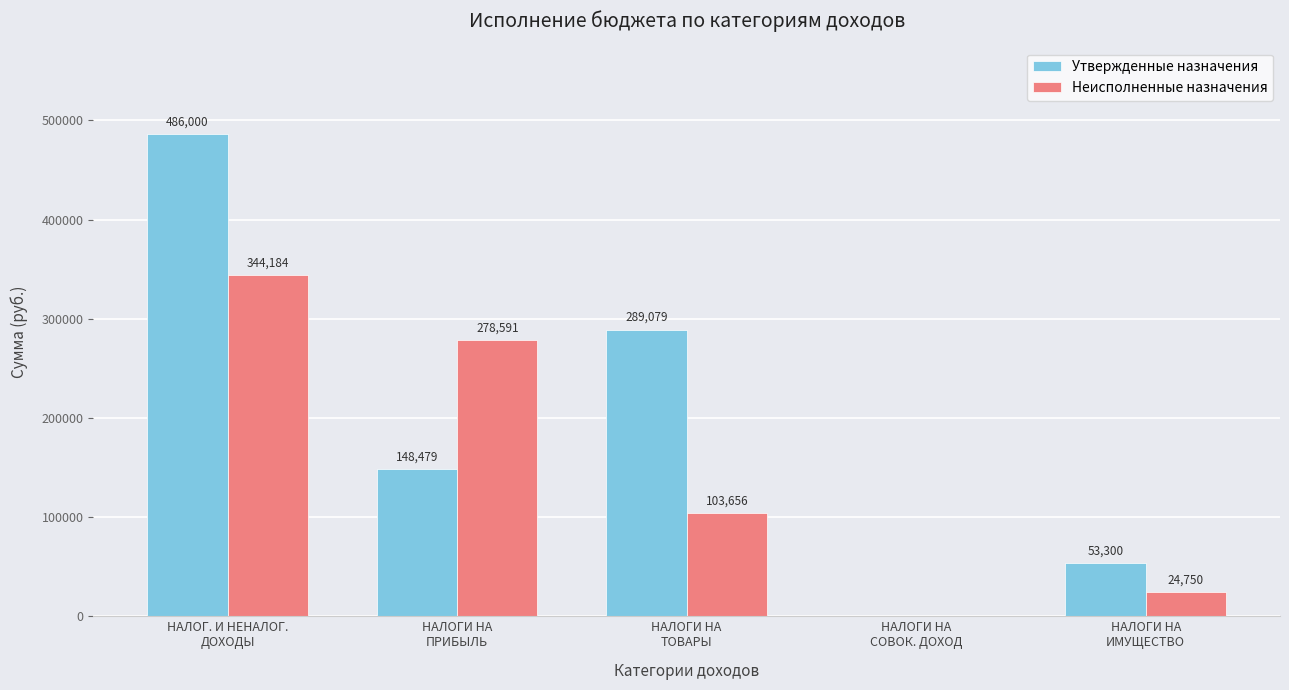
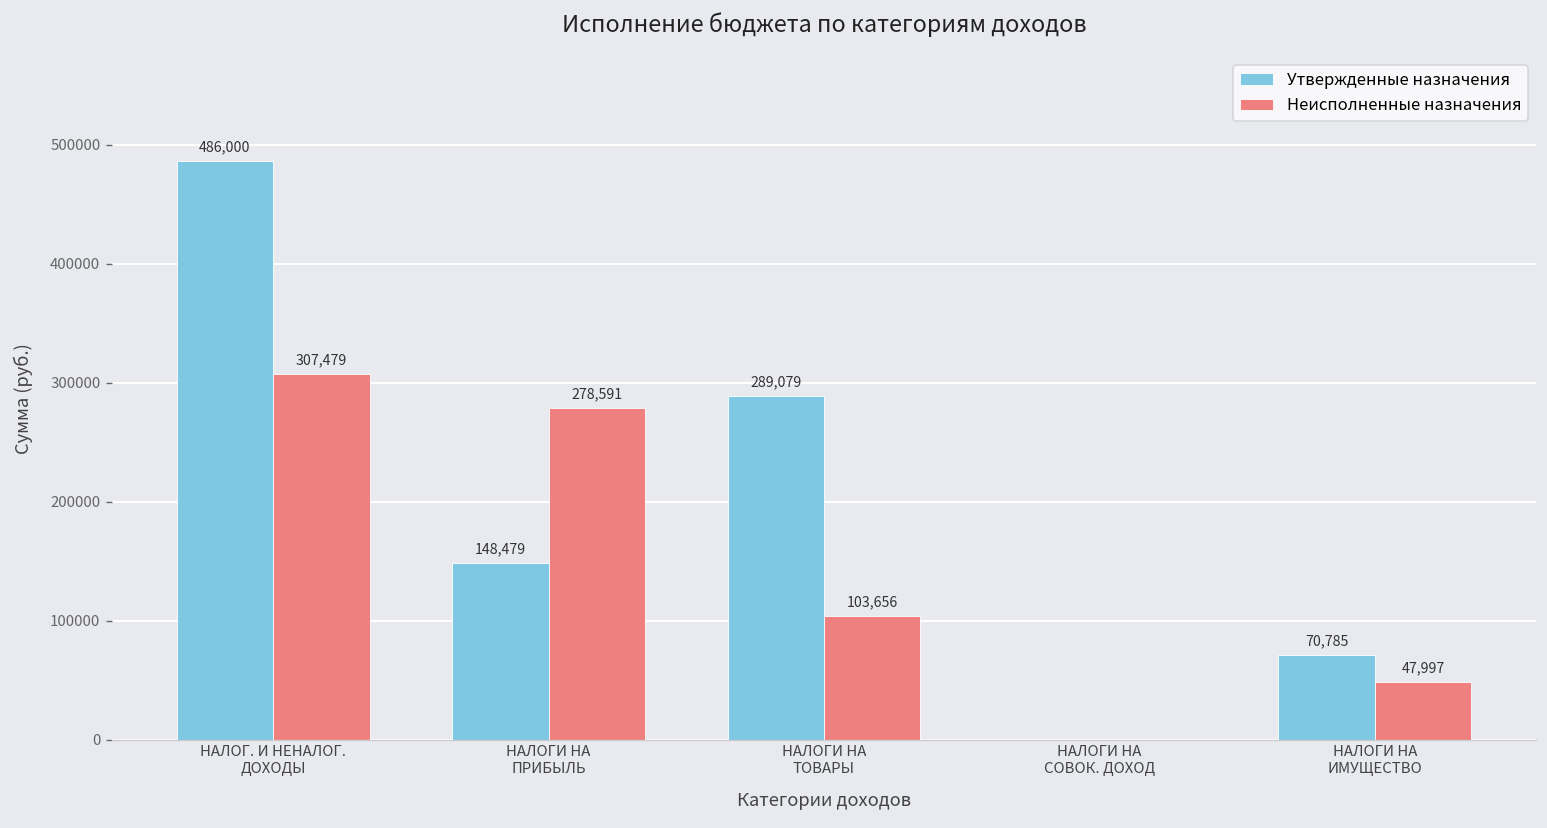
Неисполненные назначения, НАЛОГ. И НЕНАЛОГ. ДОХОДЫ: 344,184 -> 307,479
Утвержденные назначения, НАЛОГИ НА ИМУЩЕСТВО: 53,300 -> 70,785
Неисполненные назначения, НАЛОГИ НА ИМУЩЕСТВО: 24,750 -> 47,997
